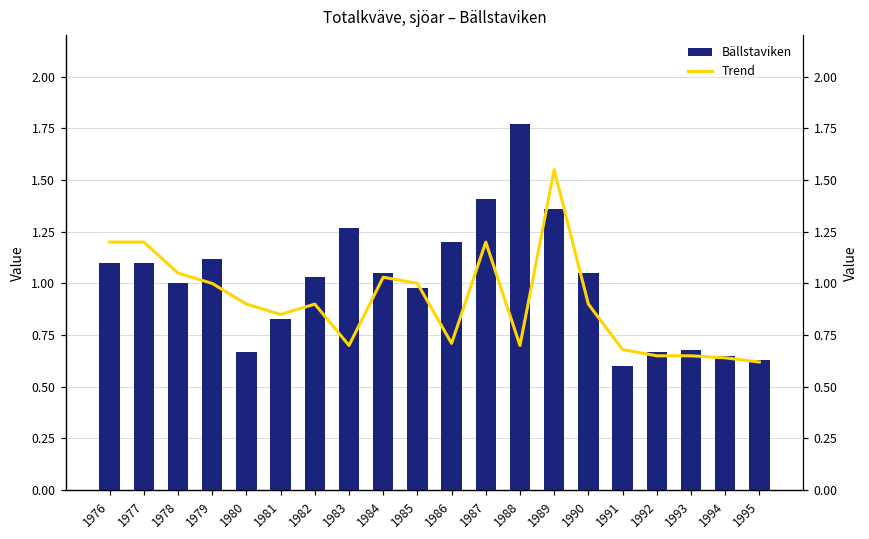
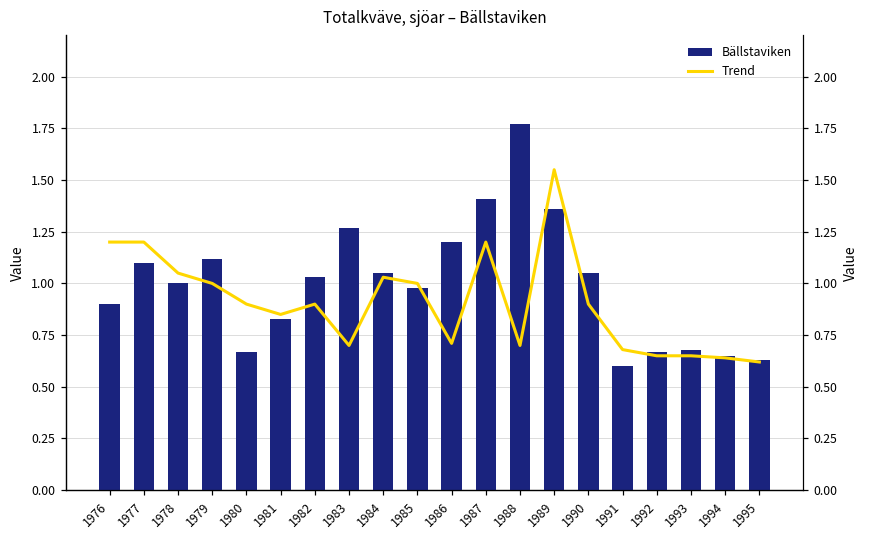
Bällstaviken, 1976: 1.1 -> 0.9
